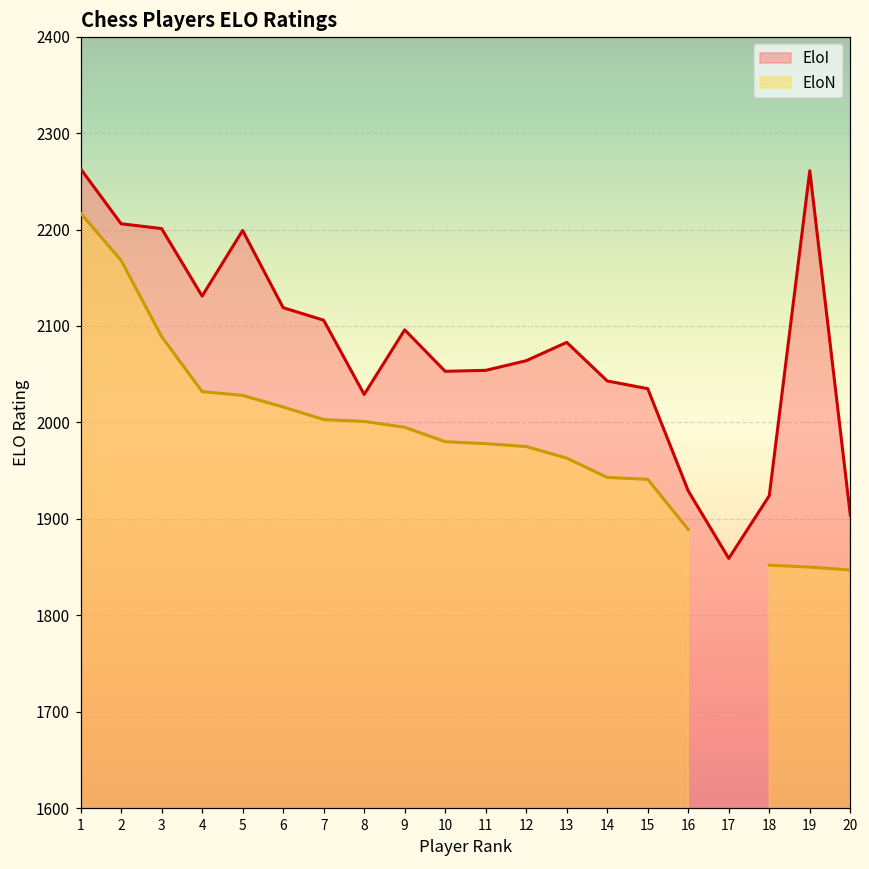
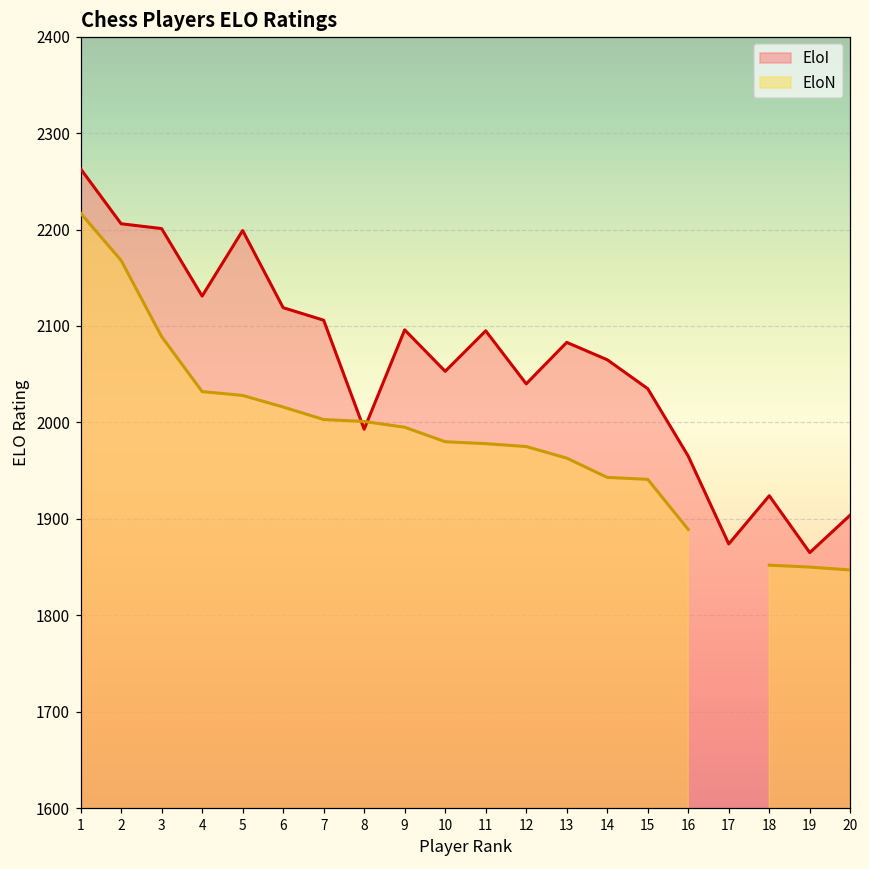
EloI, 8: 2030 -> 1990
EloI, 11: 2050 -> 2100
EloI, 12: 2060 -> 2040
EloI, 14: 2040 -> 2070
EloI, 16: 1930 -> 1970
EloI, 17: 1860 -> 1870
EloI, 19: 2260 -> 1870
